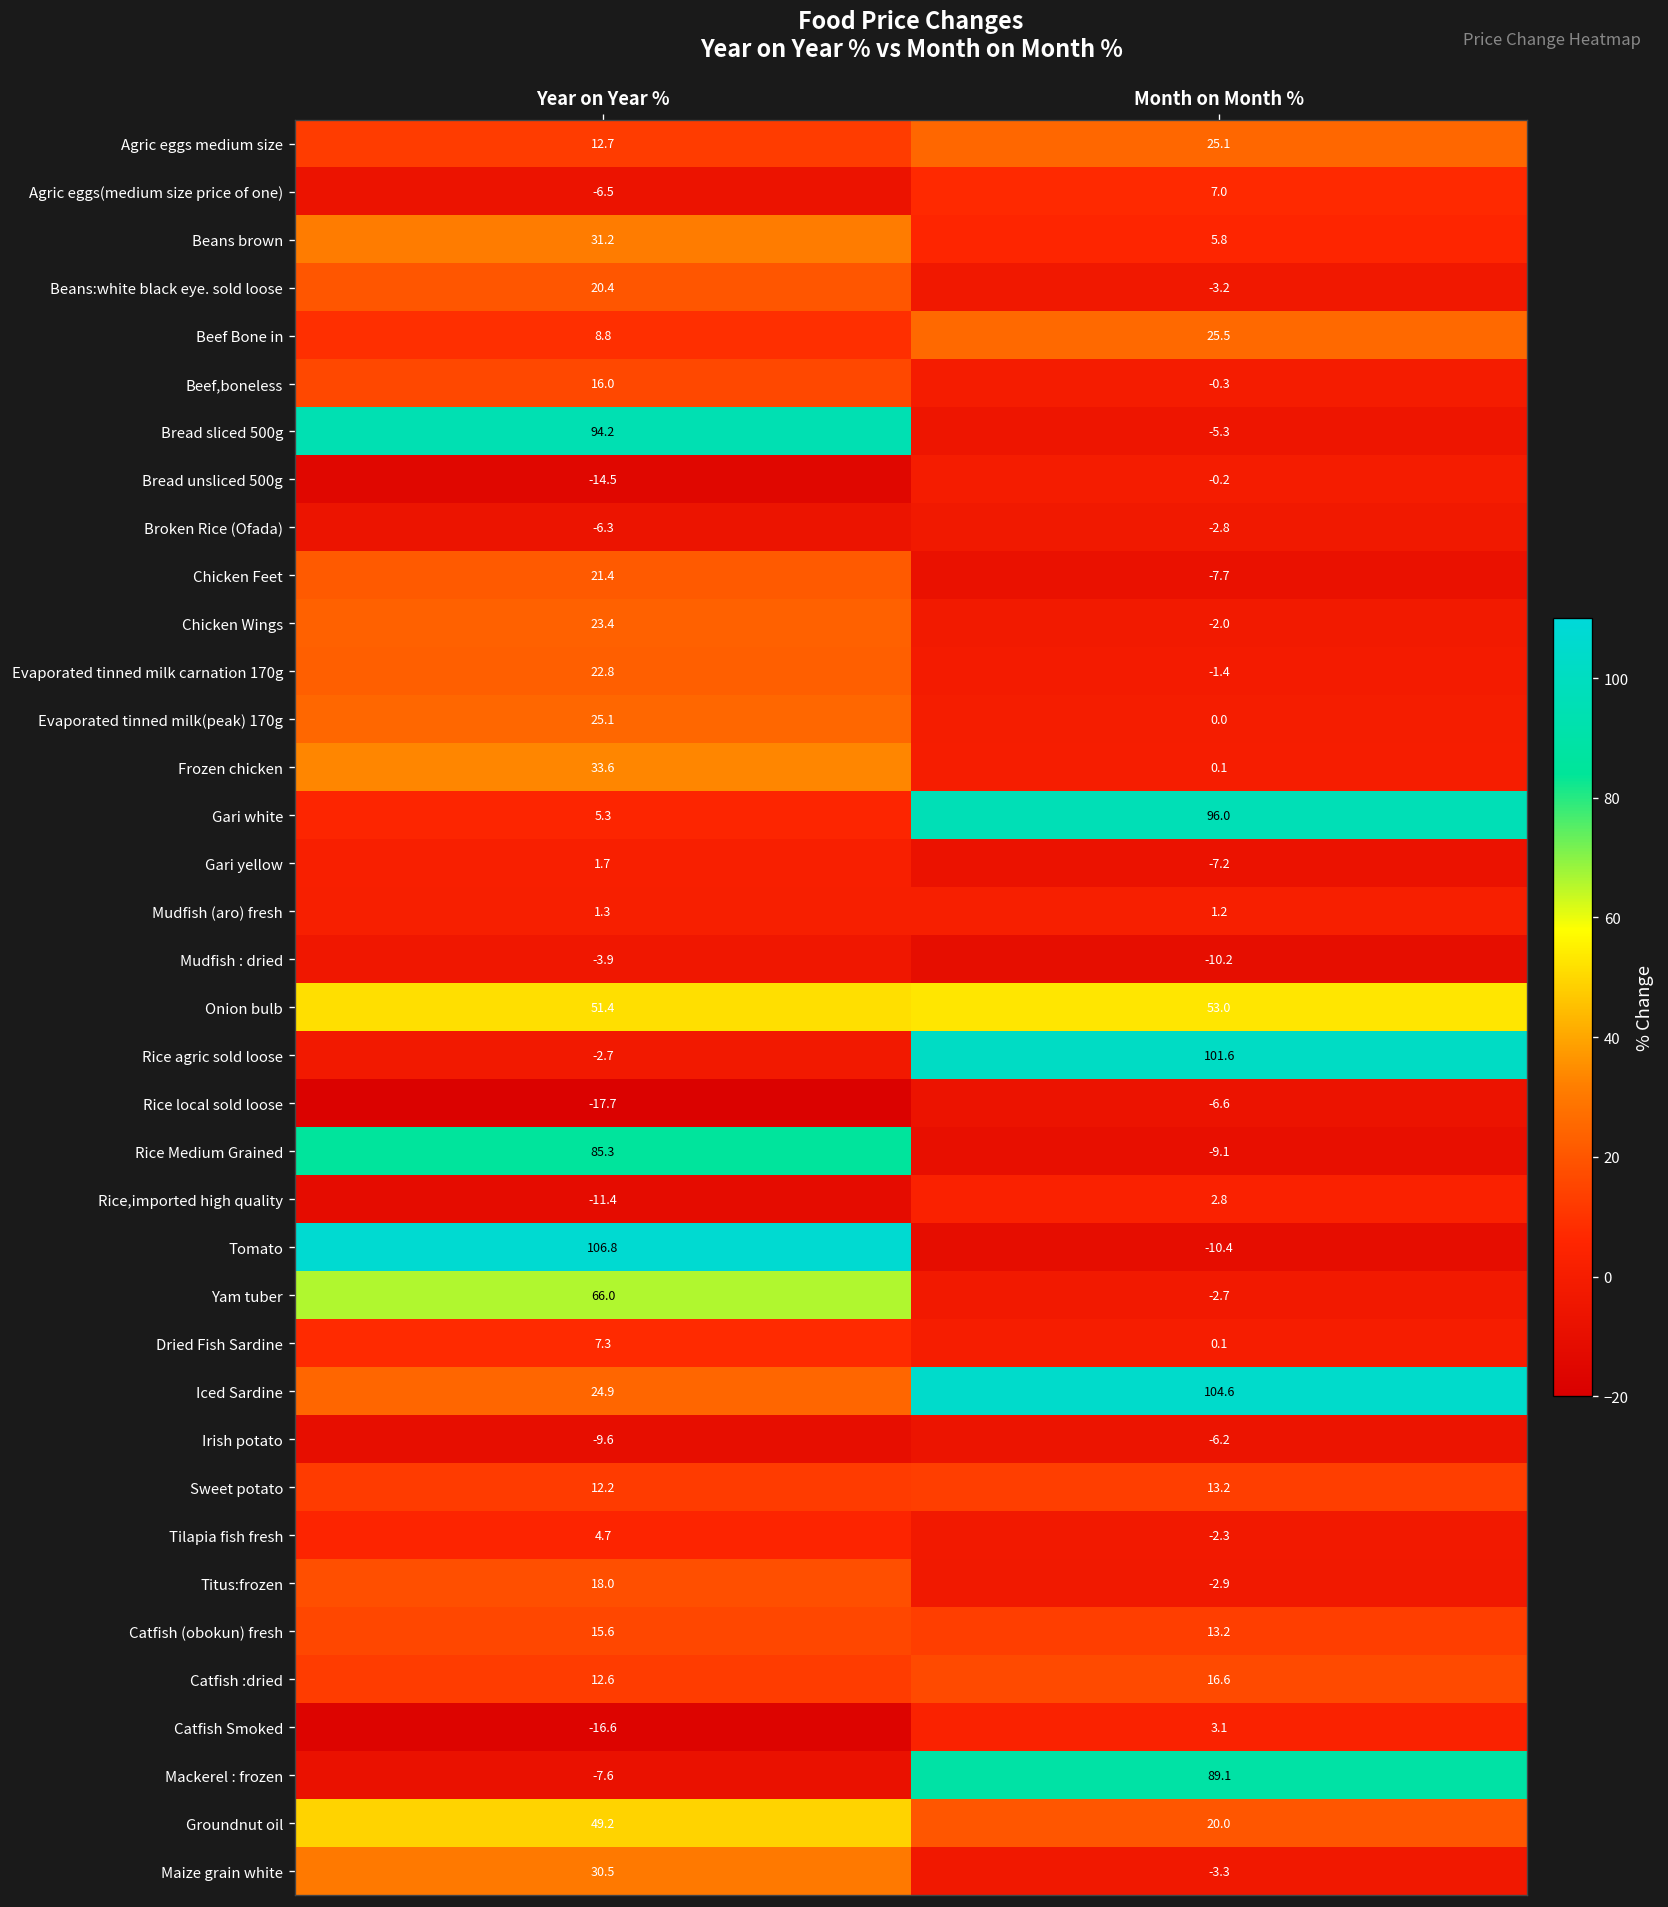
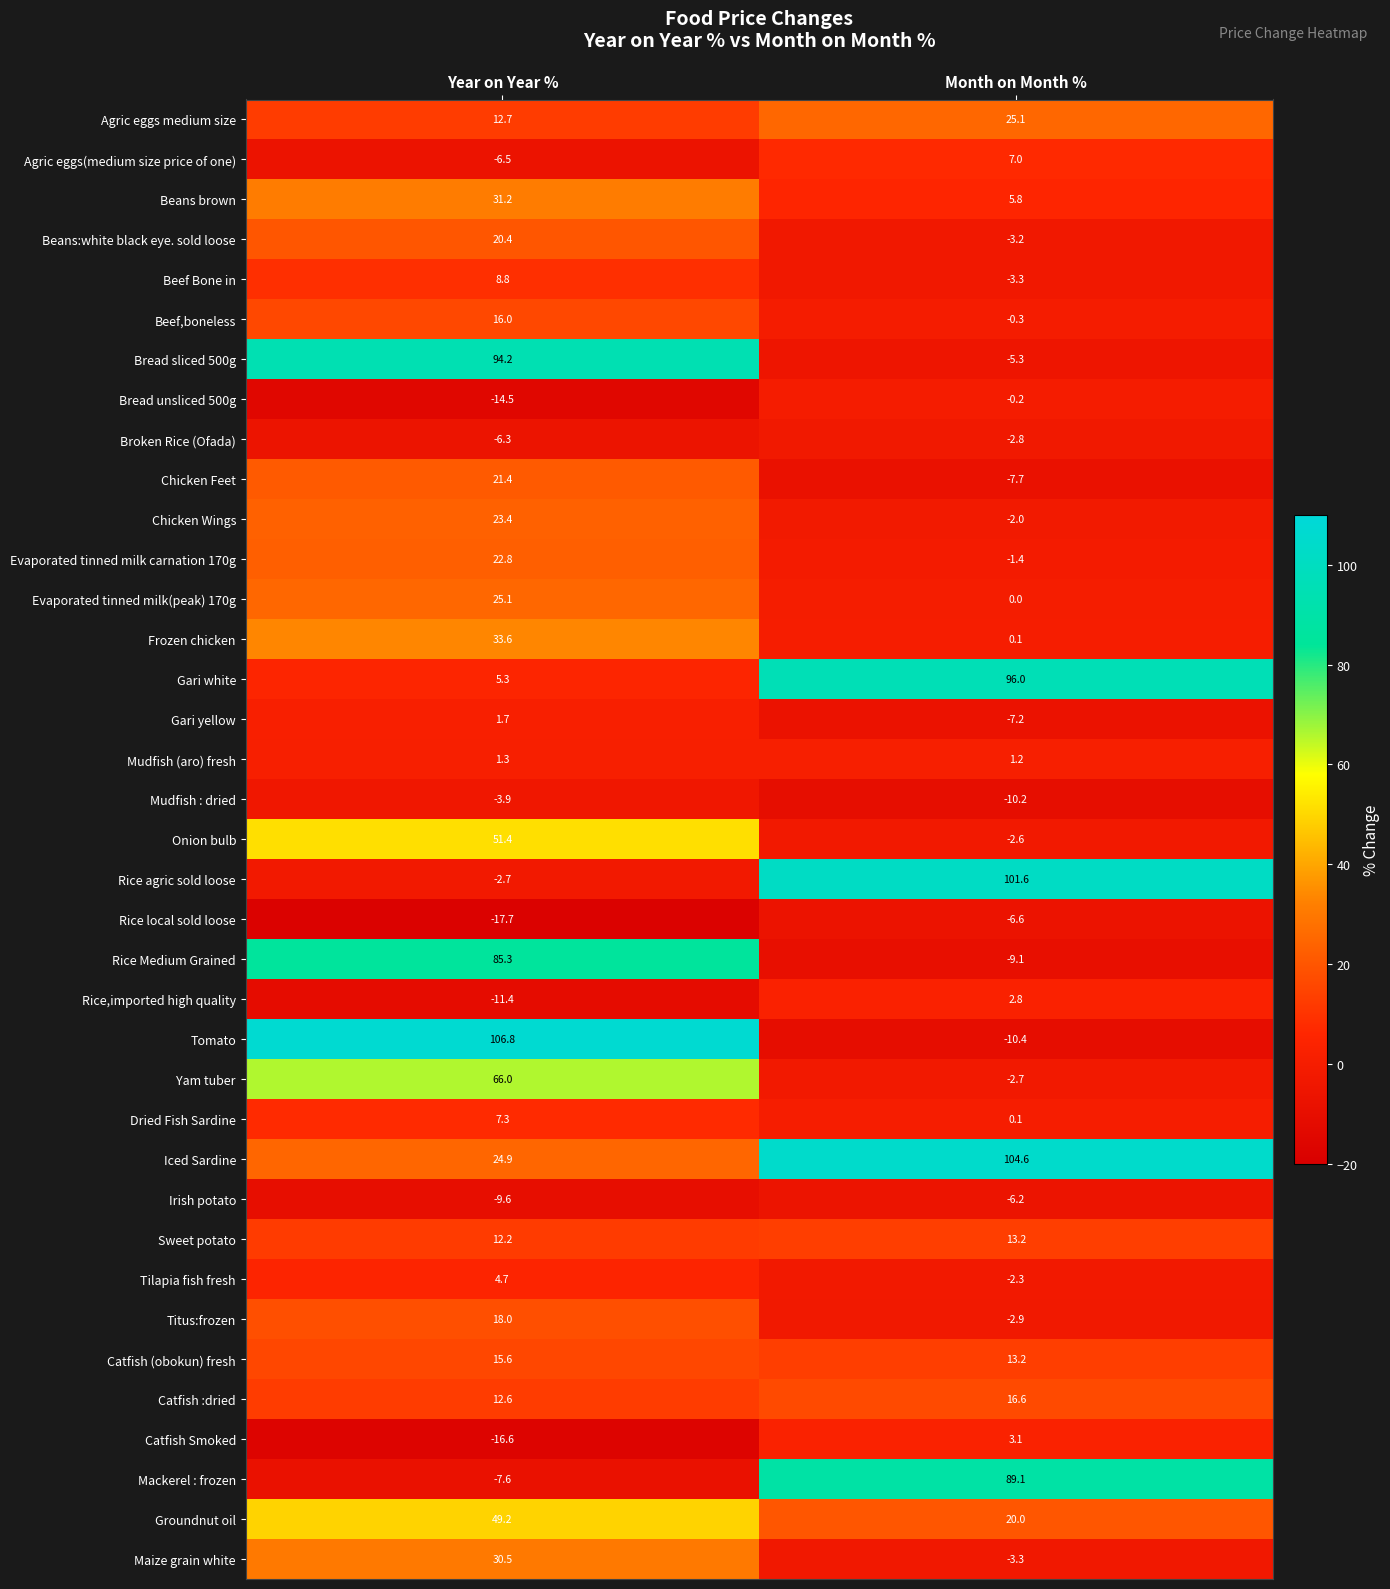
Beef Bone in, Month on Month %: 25.5 -> -3.3
Onion bulb, Month on Month %: 53.0 -> -2.6
